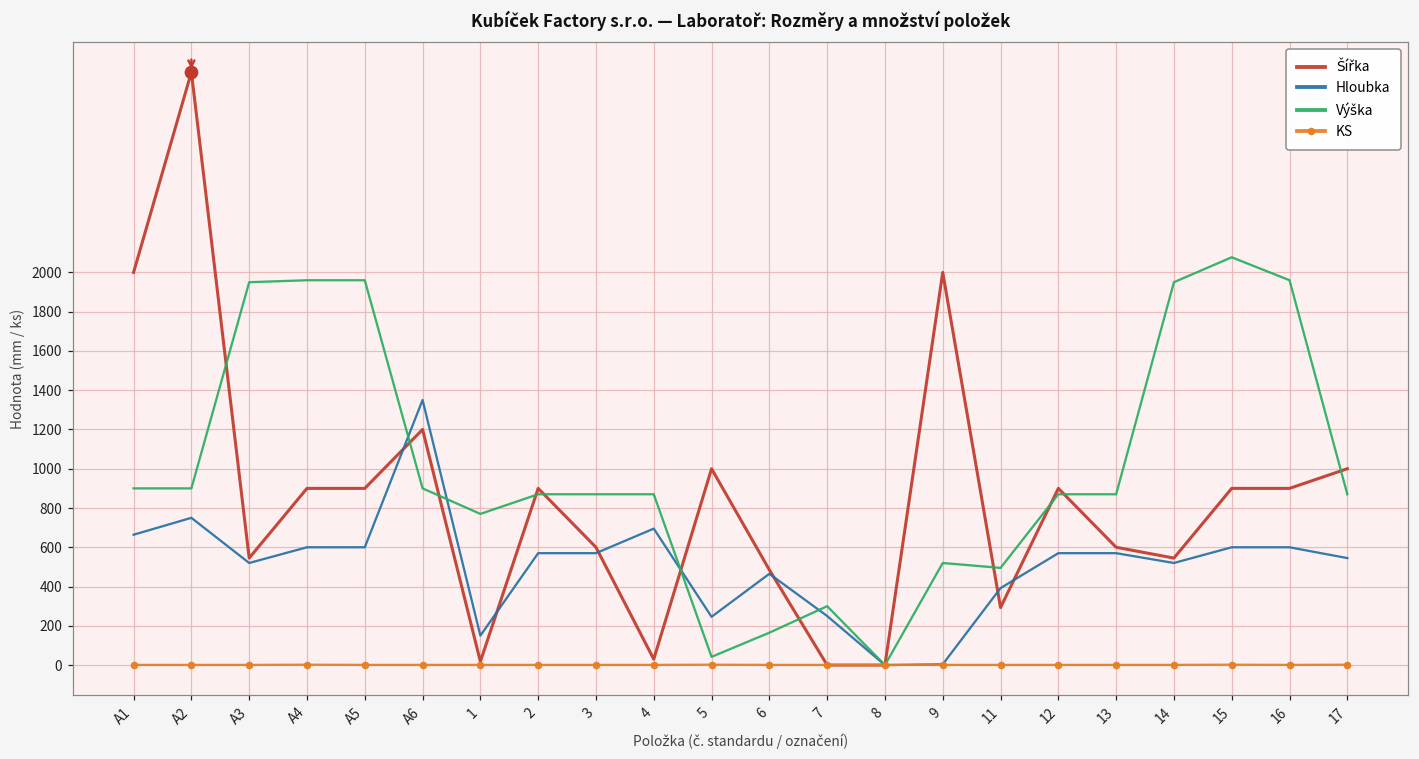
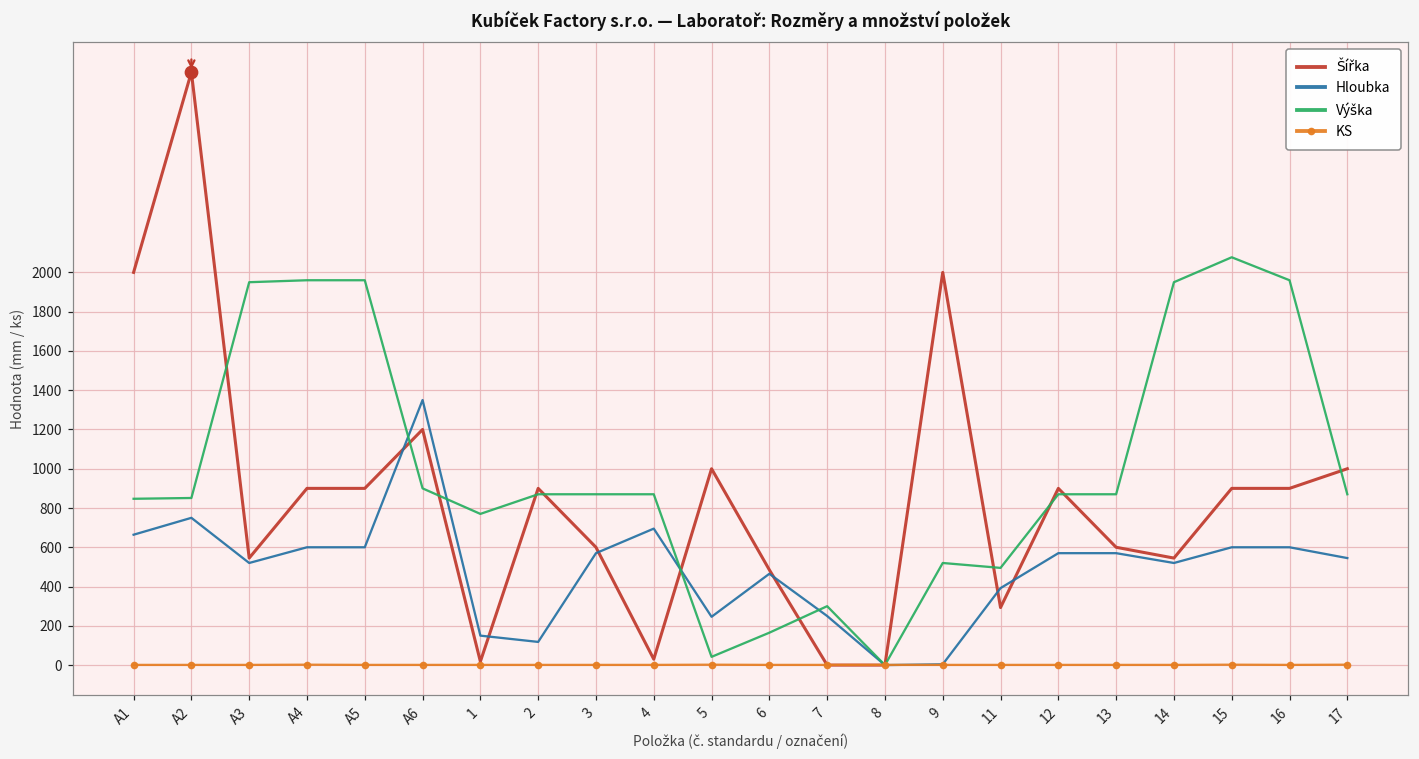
Výška, A1: 900 -> 850
Výška, A2: 900 -> 850
Hloubka, 2: 570 -> 120
